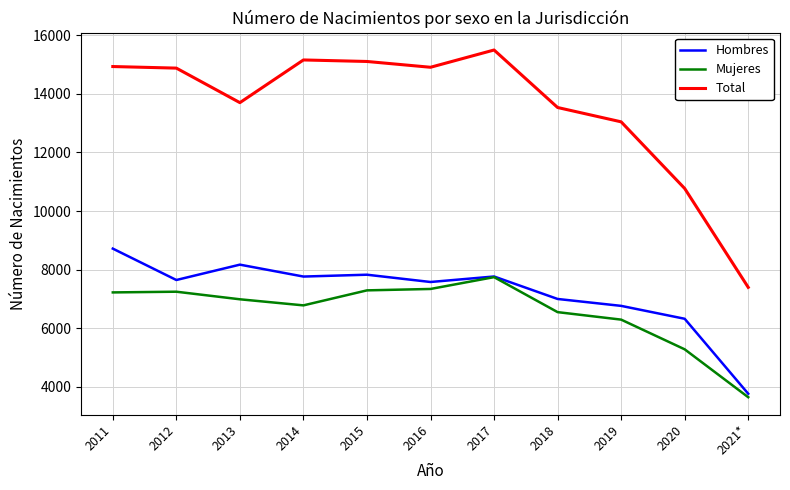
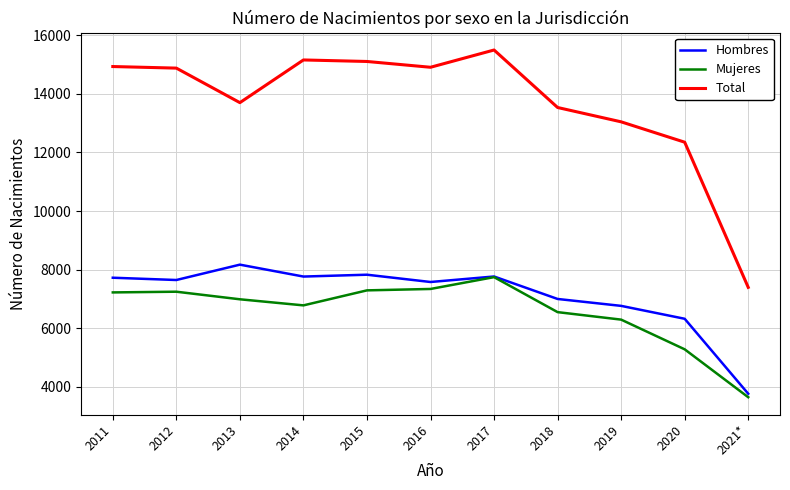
Hombres, 2011: 8700 -> 7700
Total, 2020: 10800 -> 12400
